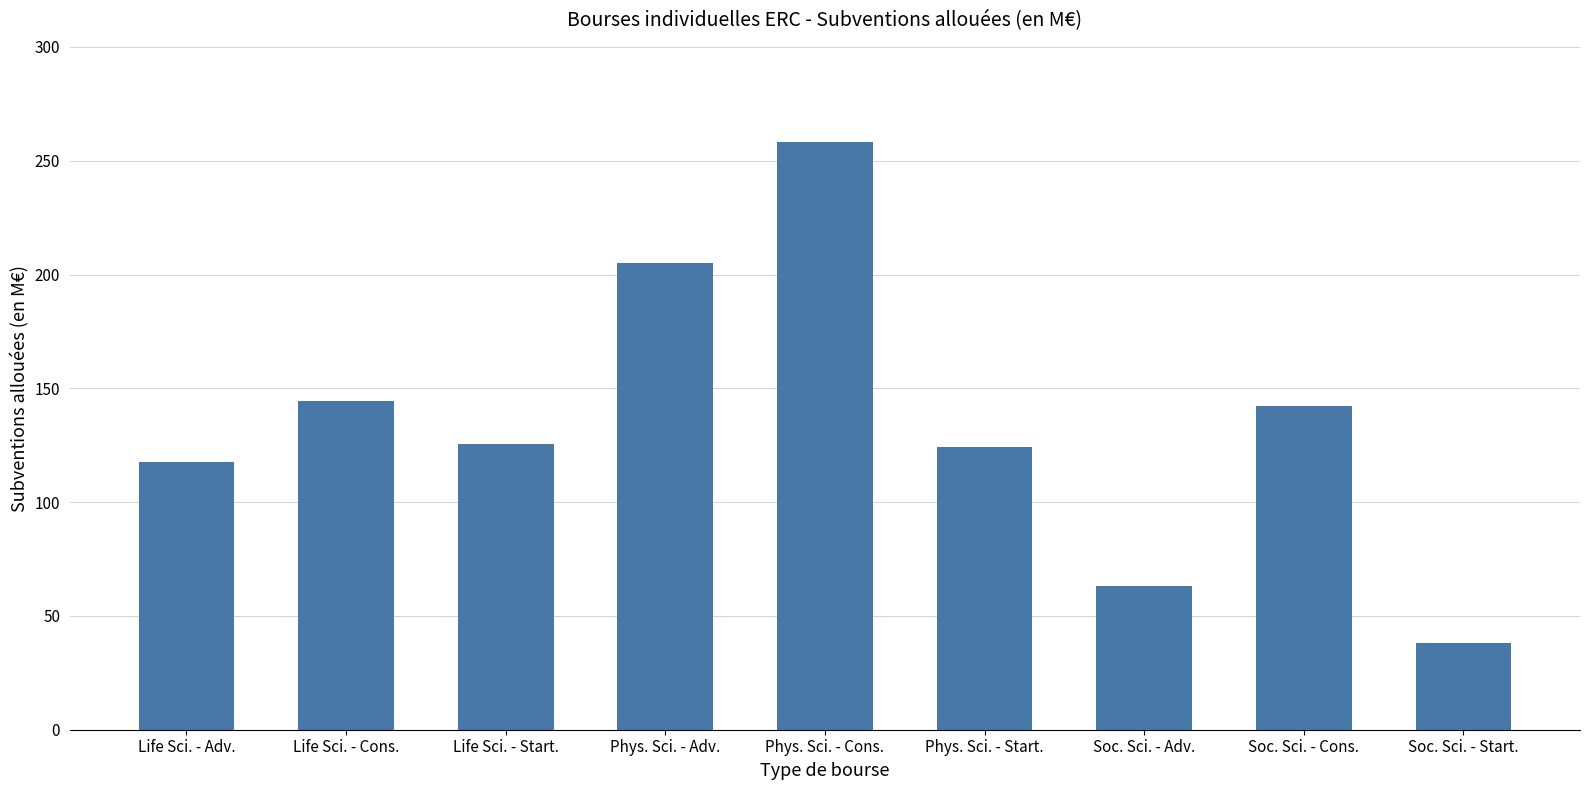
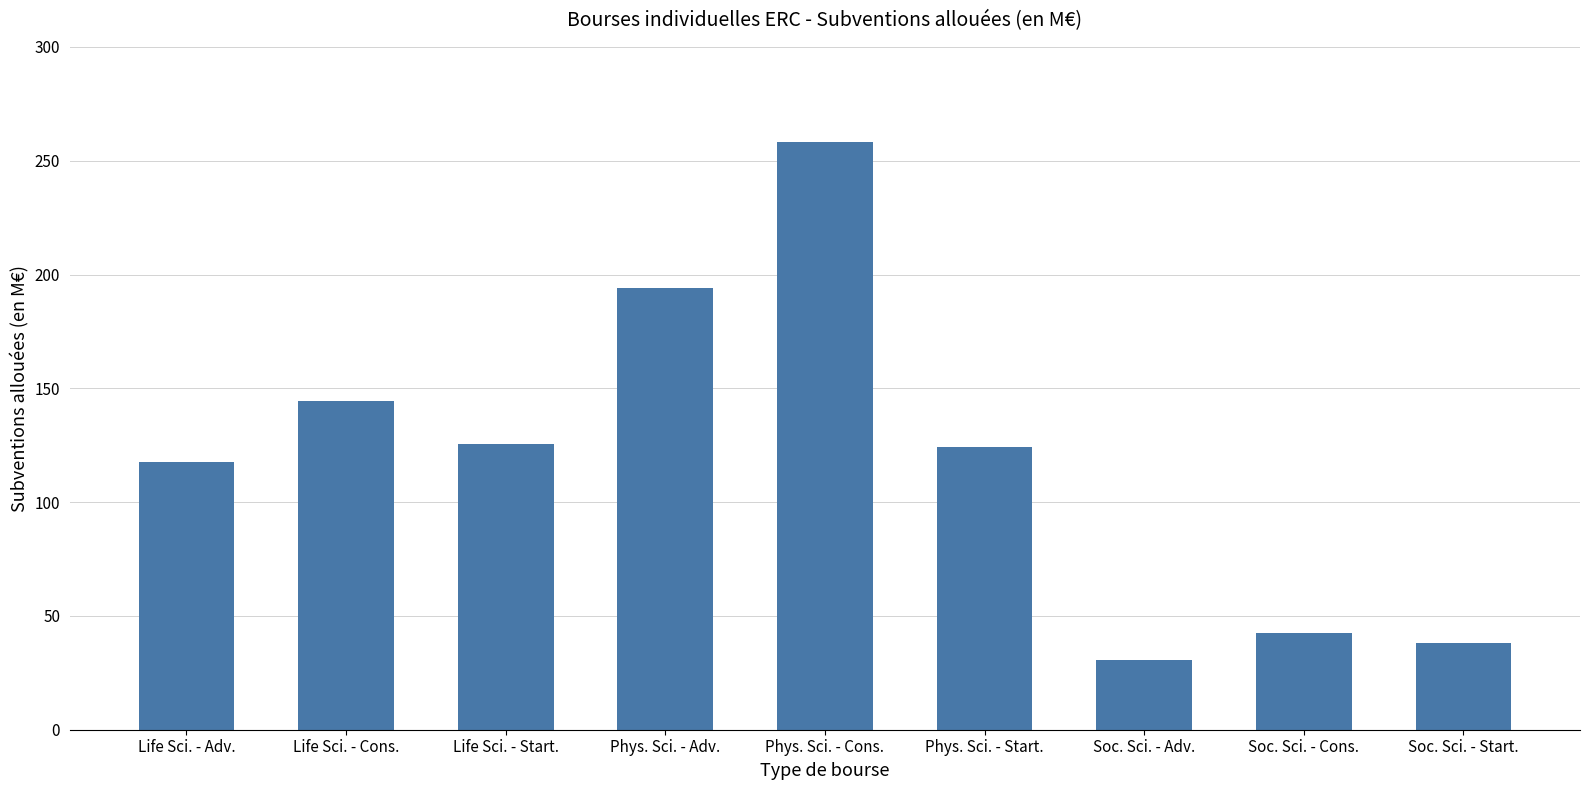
Phys. Sci. - Adv.: 205 -> 194
Soc. Sci. - Adv.: 63 -> 31
Soc. Sci. - Cons.: 142 -> 42
